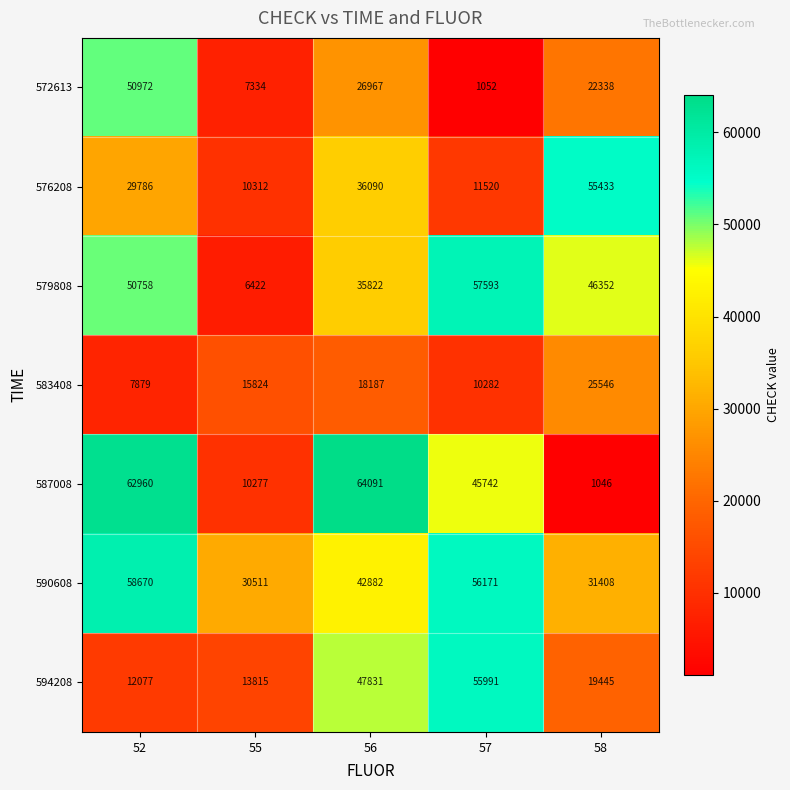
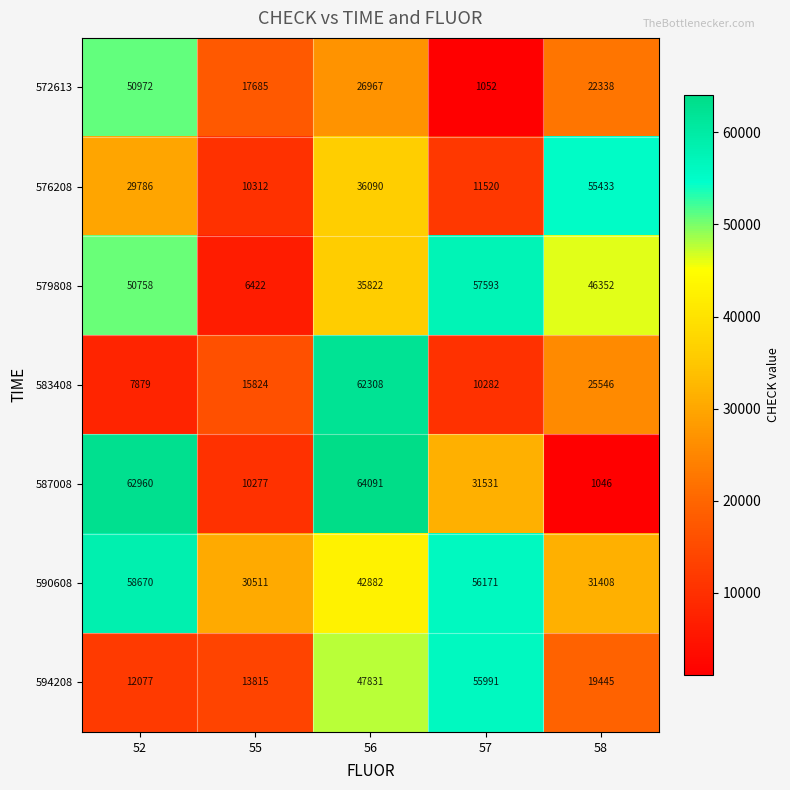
572613, 55: 7334 -> 17685
583408, 56: 18187 -> 62308
587008, 57: 45742 -> 31531
